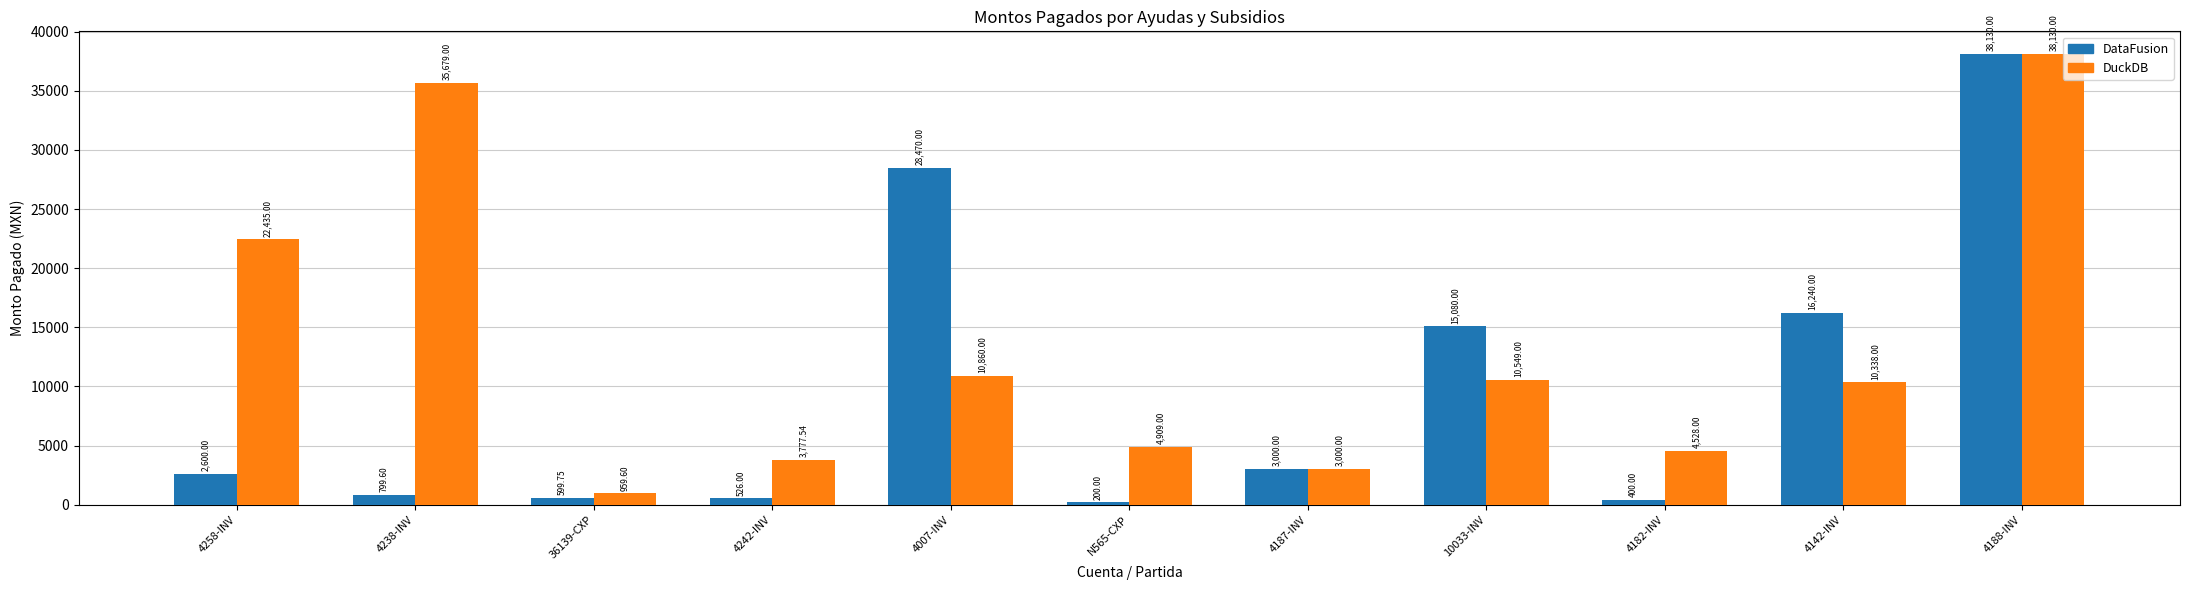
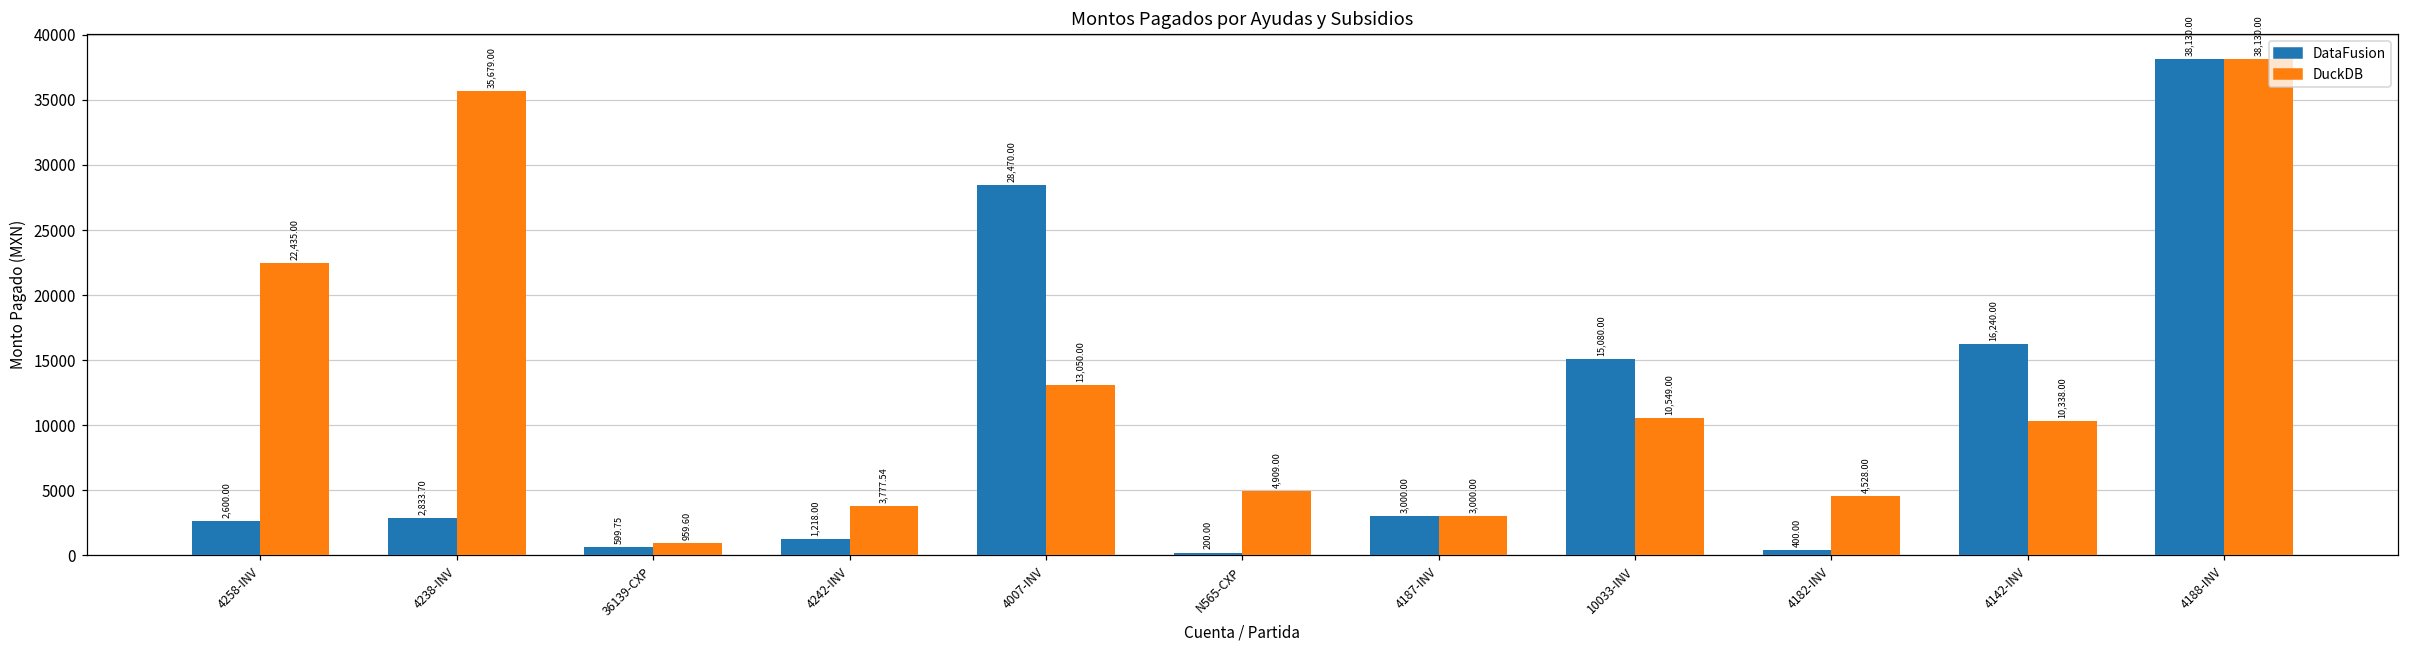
DataFusion, 4238-INV: 799.60 -> 2,833.70
DataFusion, 4242-INV: 526.00 -> 1,218.00
DuckDB, 4007-INV: 10,860.00 -> 13,050.00
